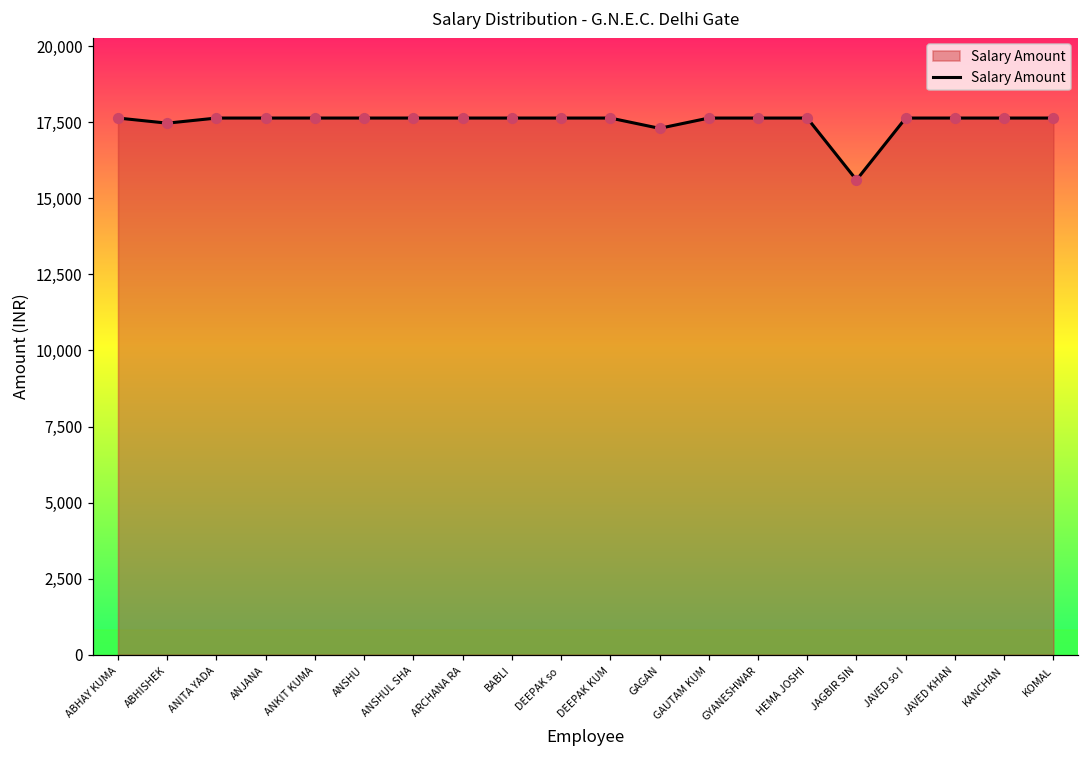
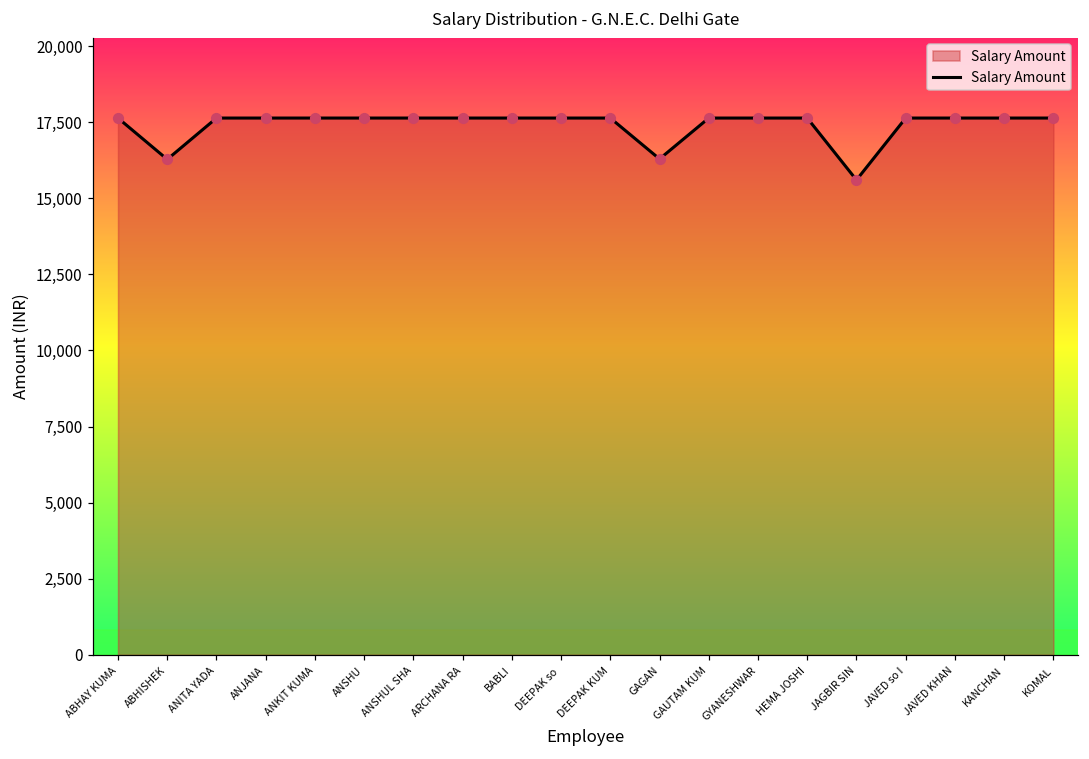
ABHISHEK: 17,500 -> 16,300
GAGAN: 17,300 -> 16,300
